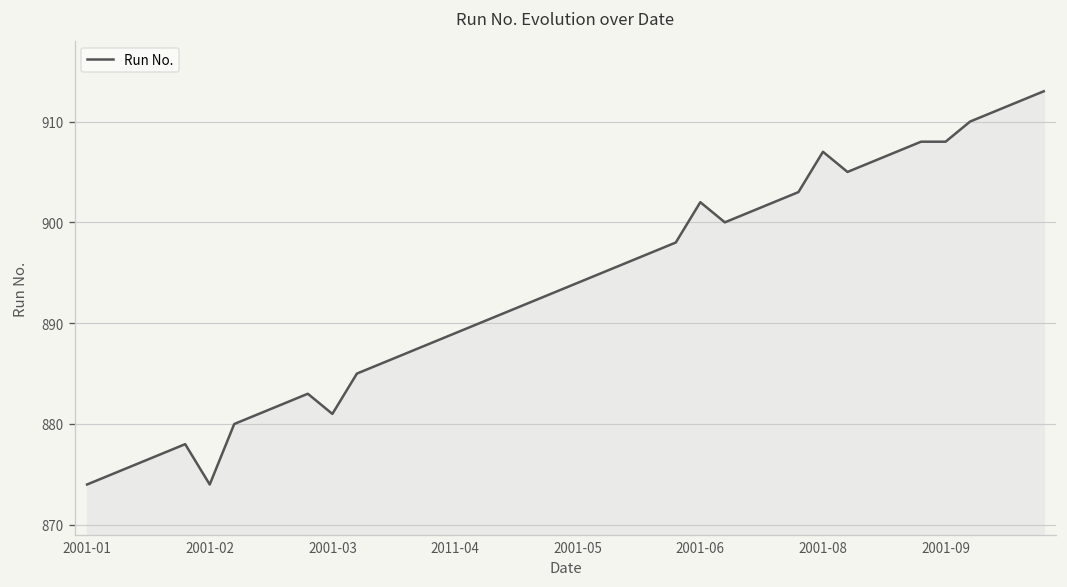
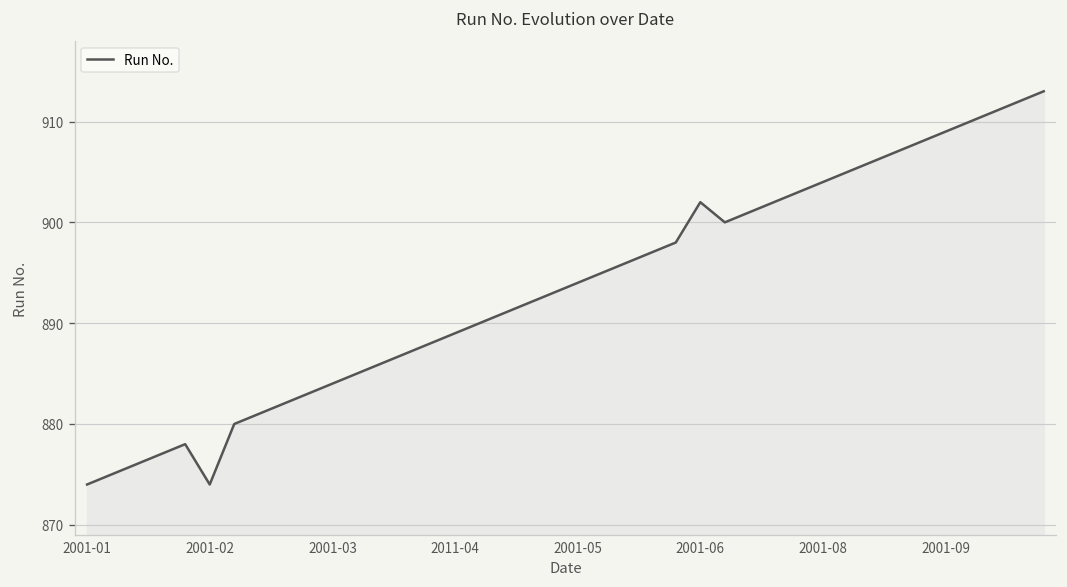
2001-03: 881 -> 884
2001-08: 907 -> 904
2001-09: 908 -> 909
